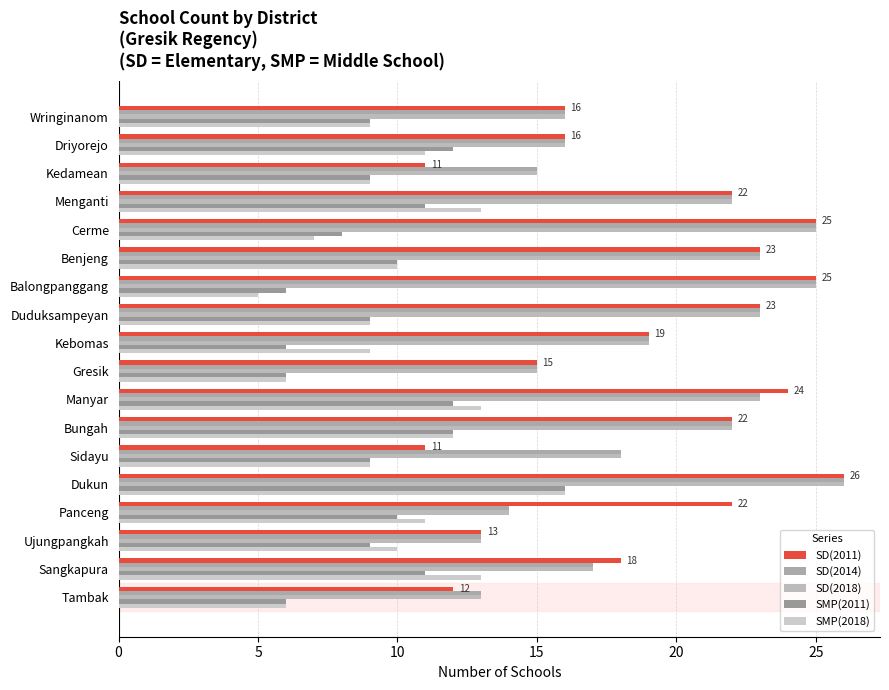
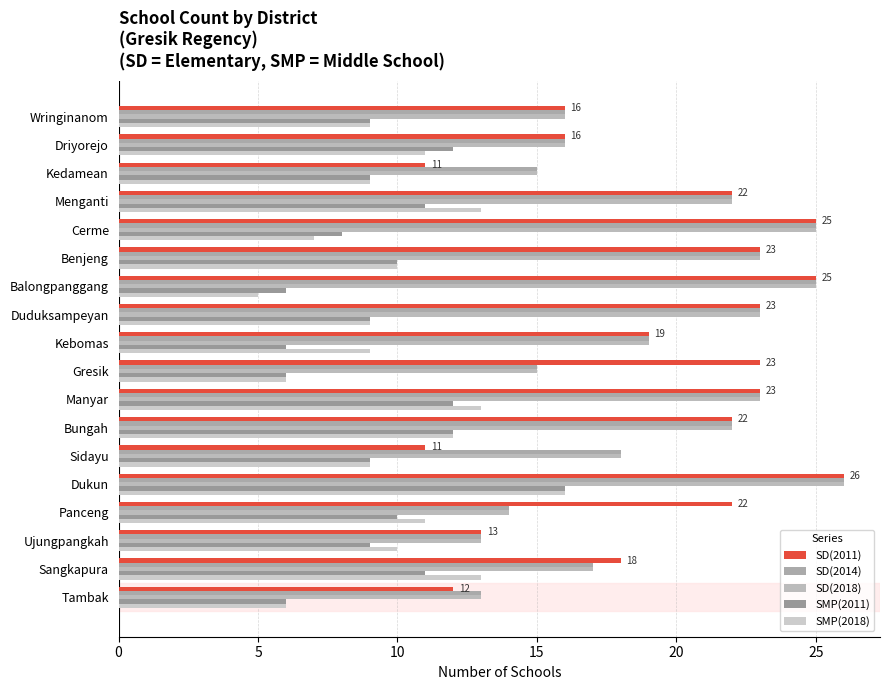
SD(2011), Gresik: 15 -> 23
SD(2011), Manyar: 24 -> 23
